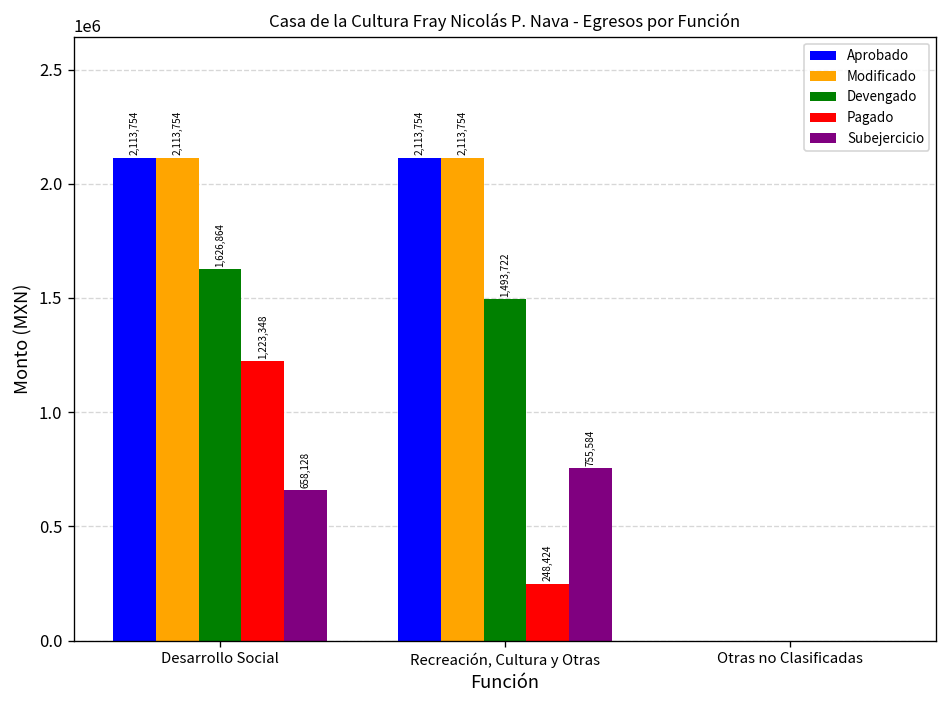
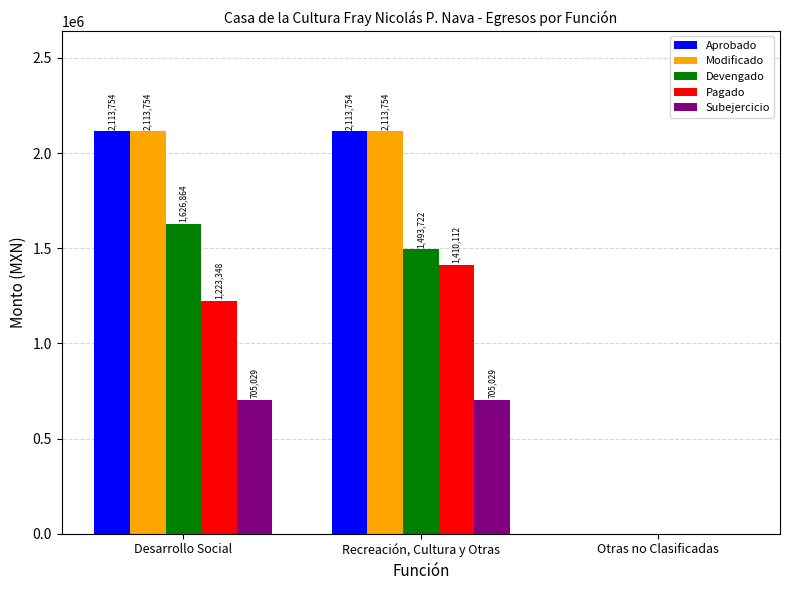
Subejercicio, Desarrollo Social: 658,128 -> 705,029
Pagado, Recreación, Cultura y Otras: 248,424 -> 1,410,112
Subejercicio, Recreación, Cultura y Otras: 755,584 -> 705,029
